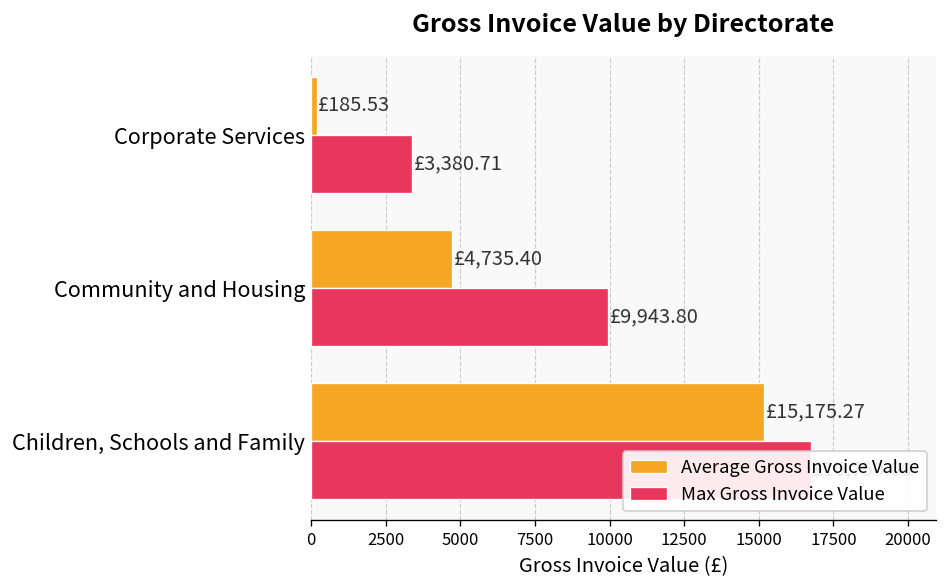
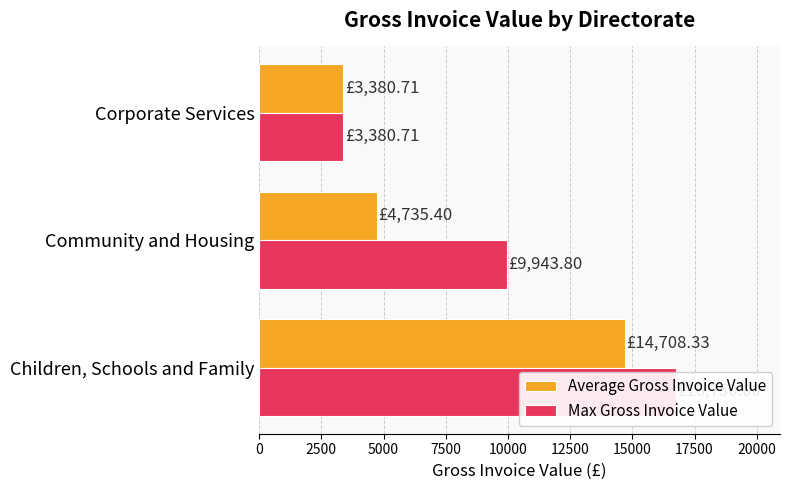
Average Gross Invoice Value, Corporate Services: £185.53 -> £3,380.71
Average Gross Invoice Value, Children, Schools and Family: £15,175.27 -> £14,708.33
